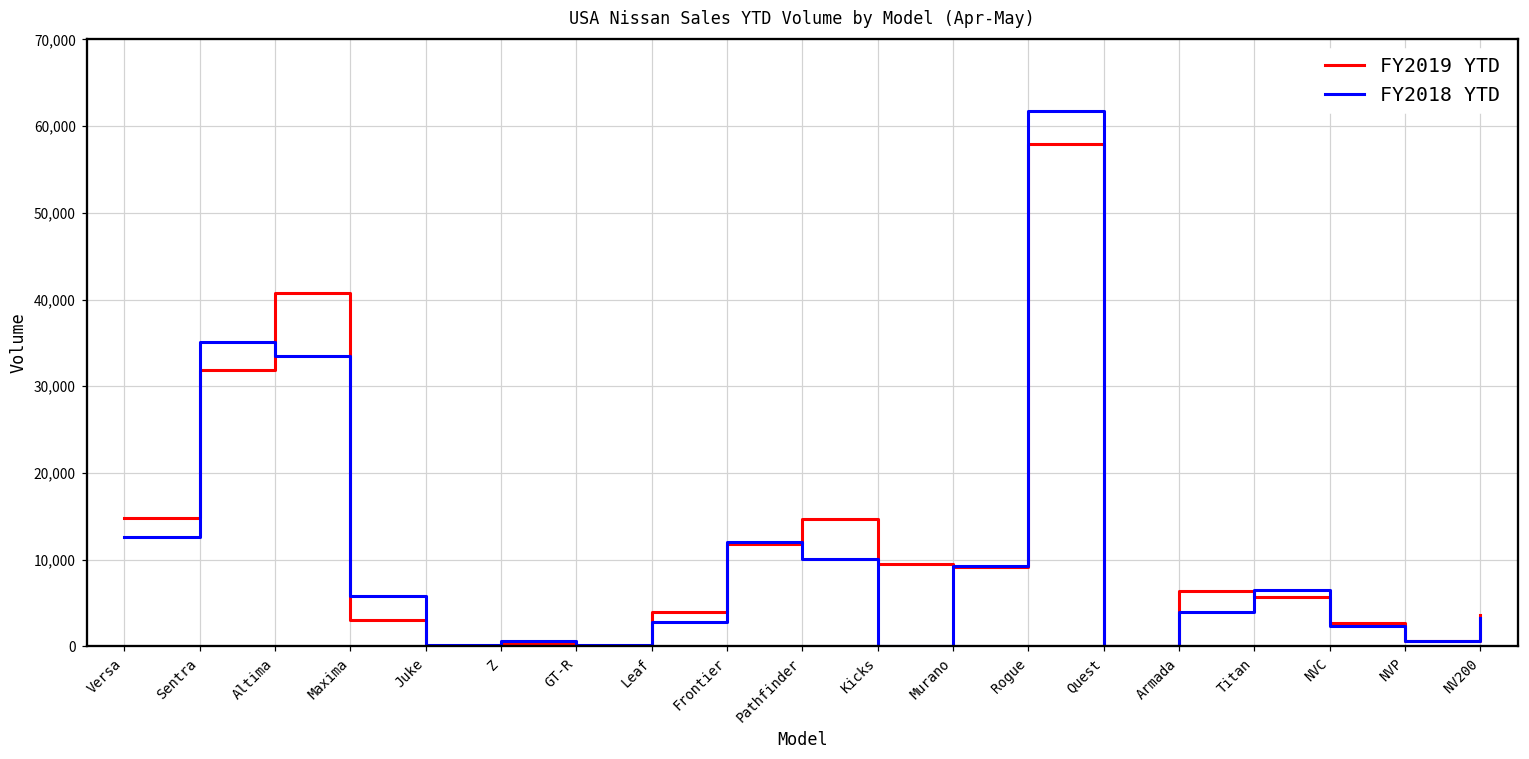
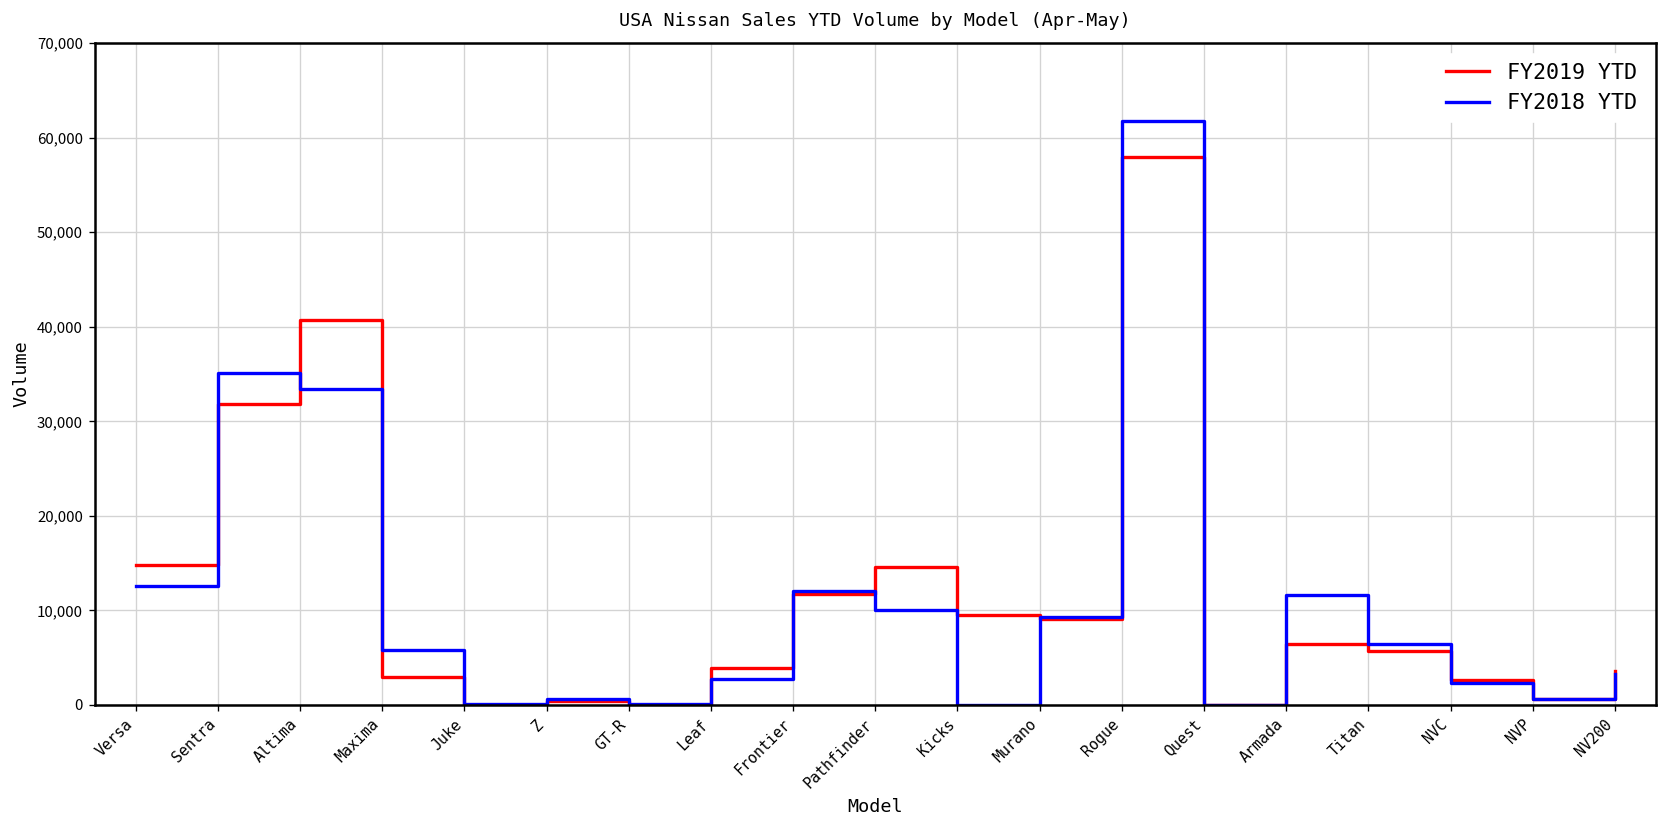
FY2018 YTD, Armada: 4,000 -> 12,000
